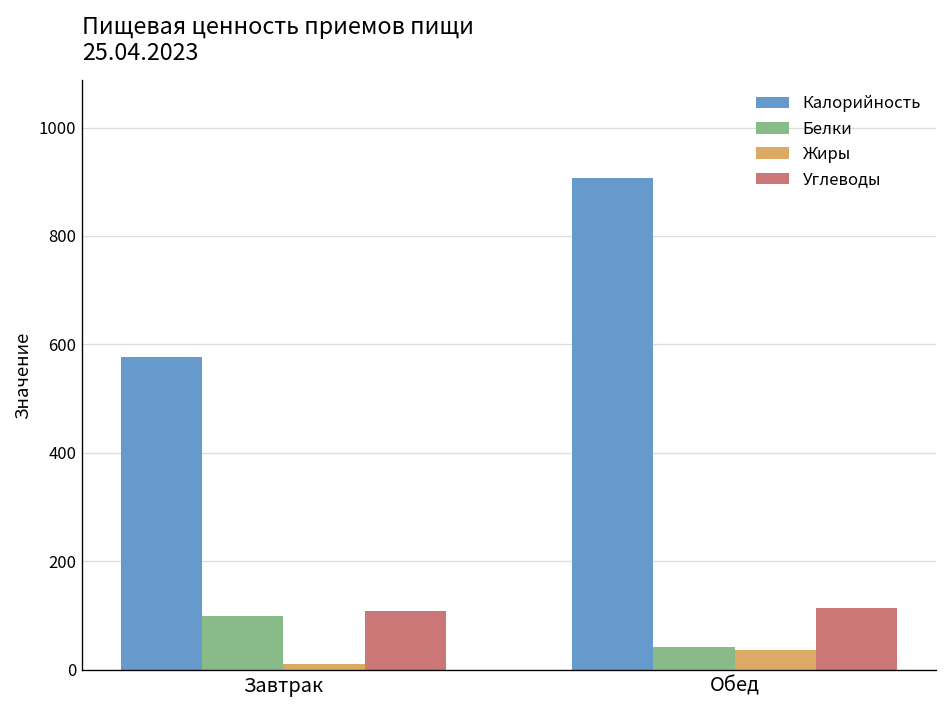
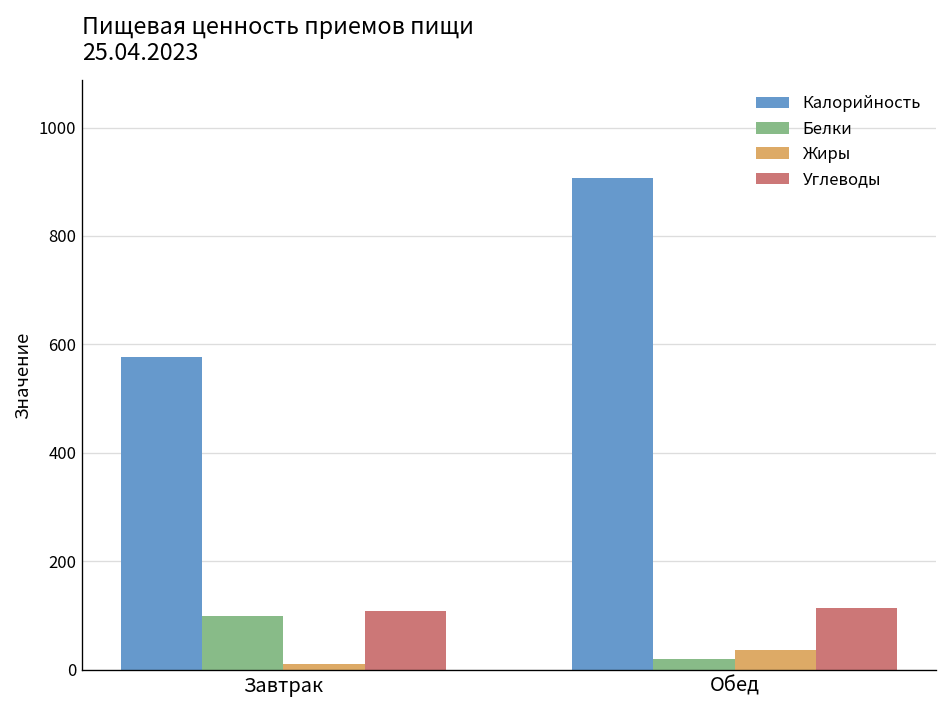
Белки, Обед: 40 -> 20
